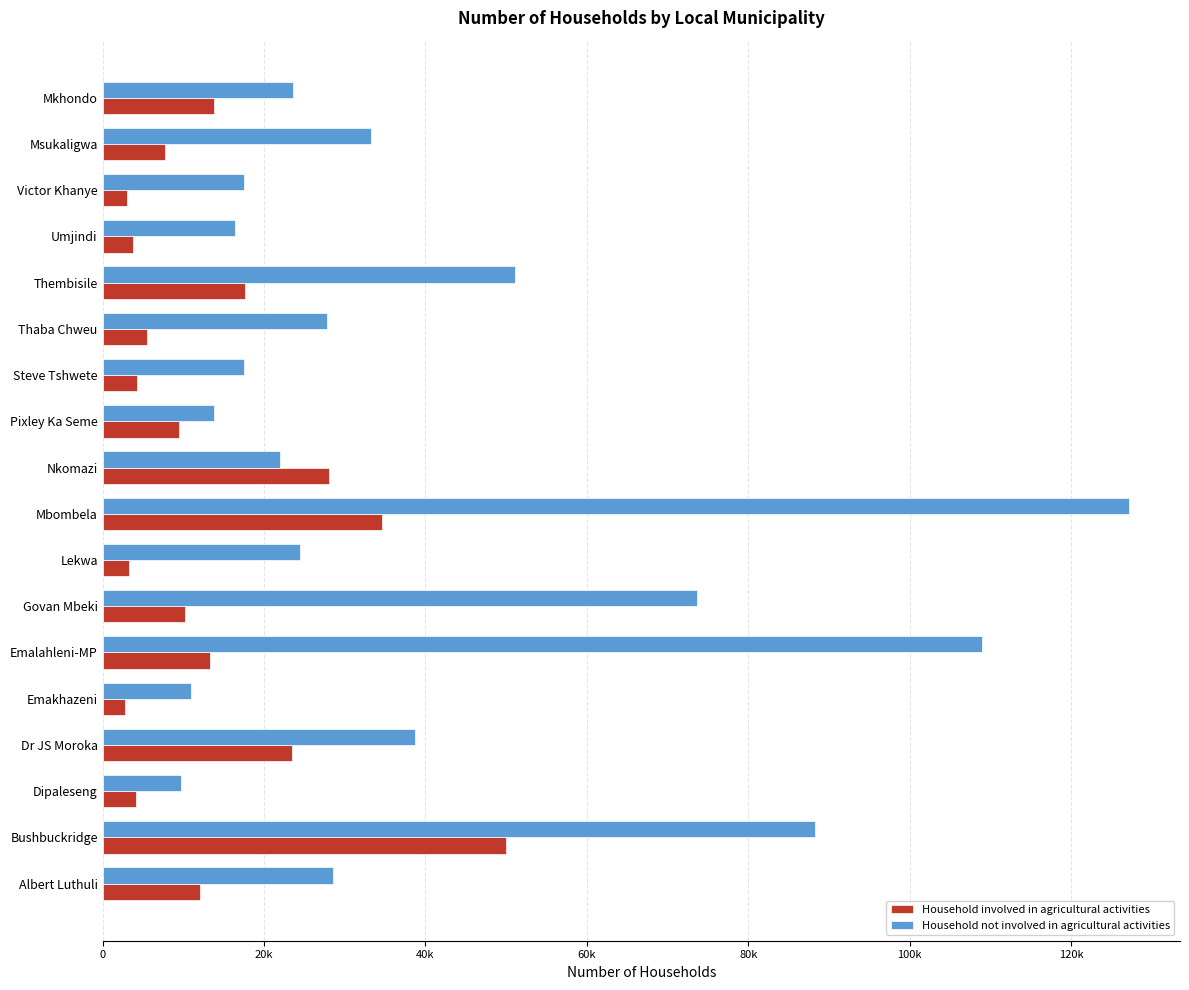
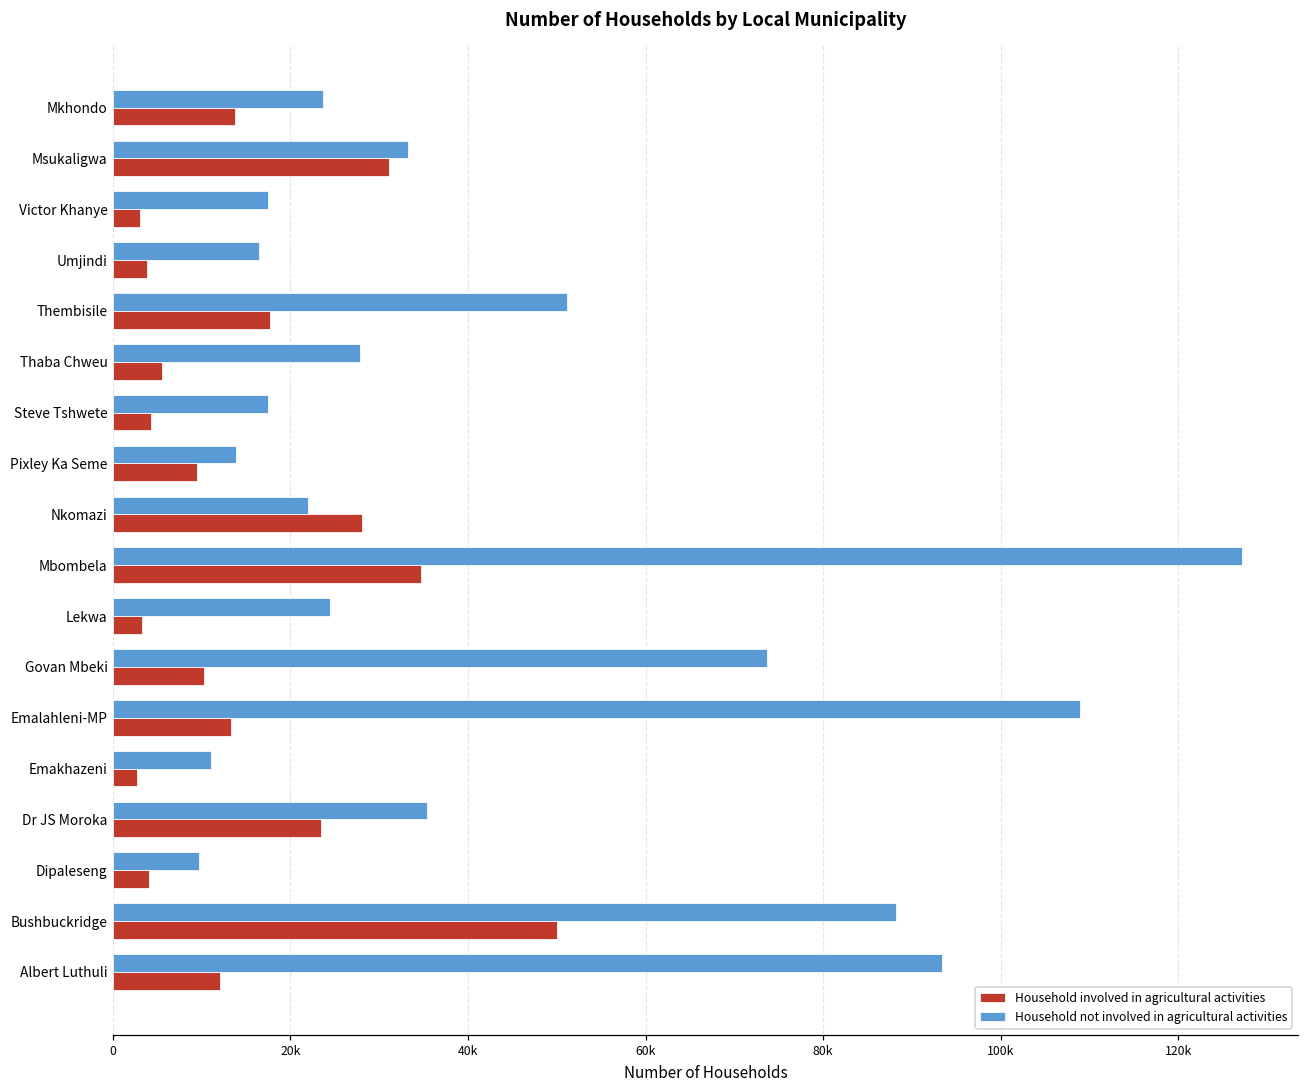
Household involved in agricultural activities, Msukaligwa: 8000 -> 31000
Household not involved in agricultural activities, Dr JS Moroka: 39000 -> 35000
Household not involved in agricultural activities, Albert Luthuli: 29000 -> 93000
